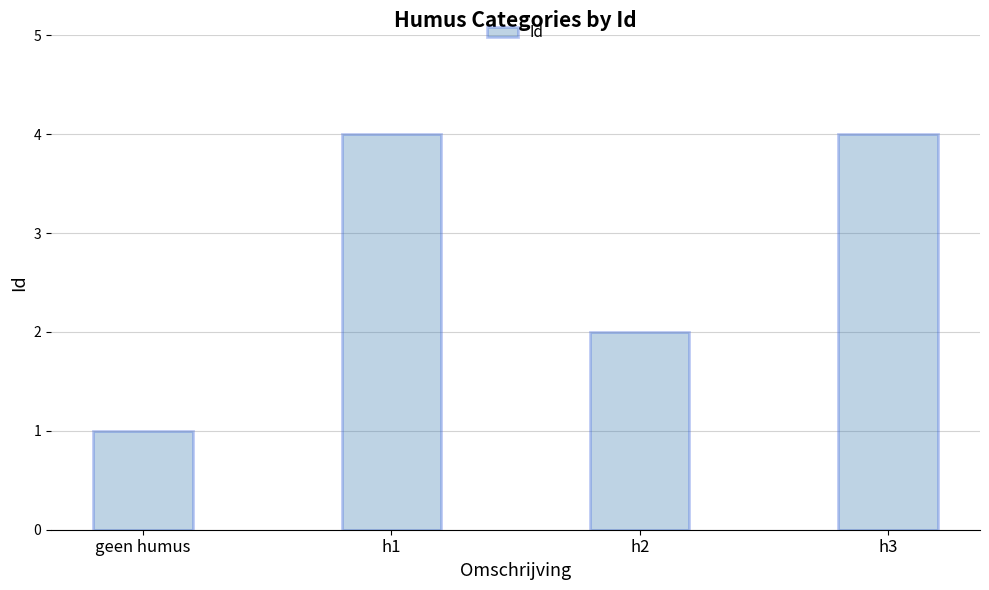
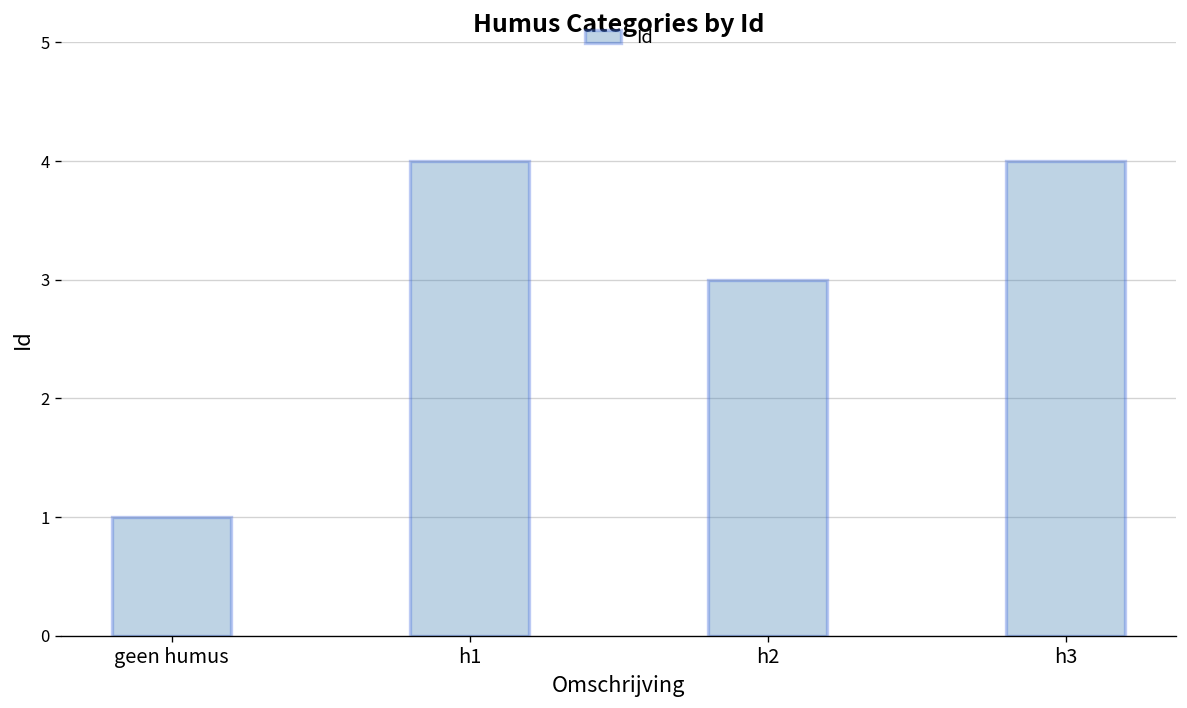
h2: 2 -> 3
